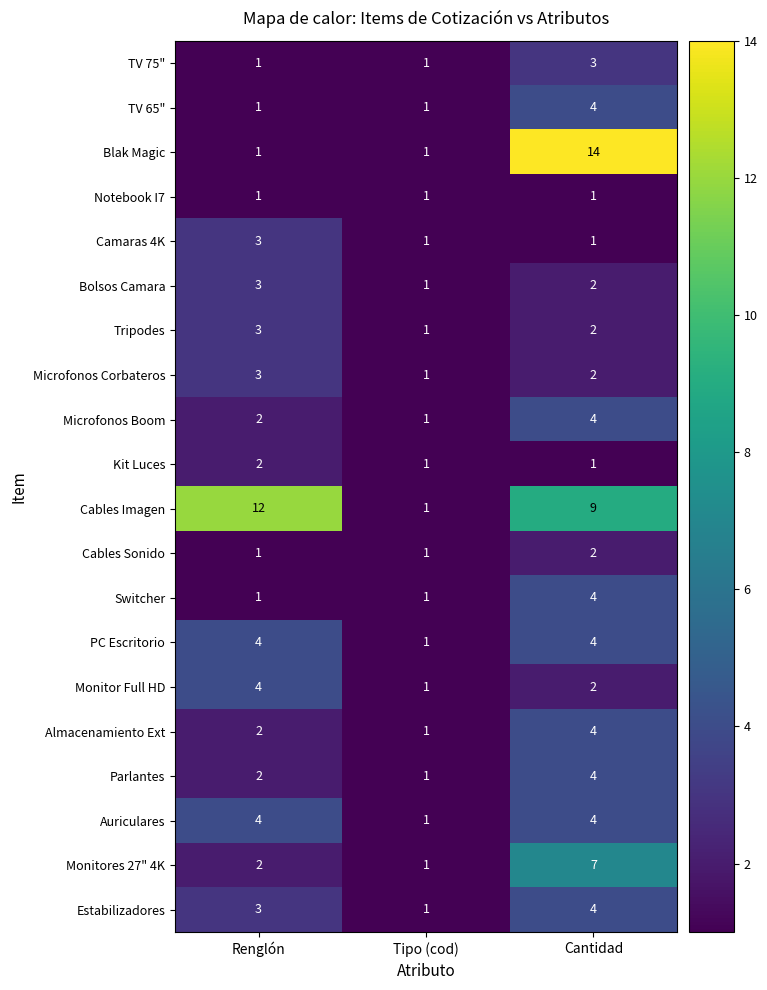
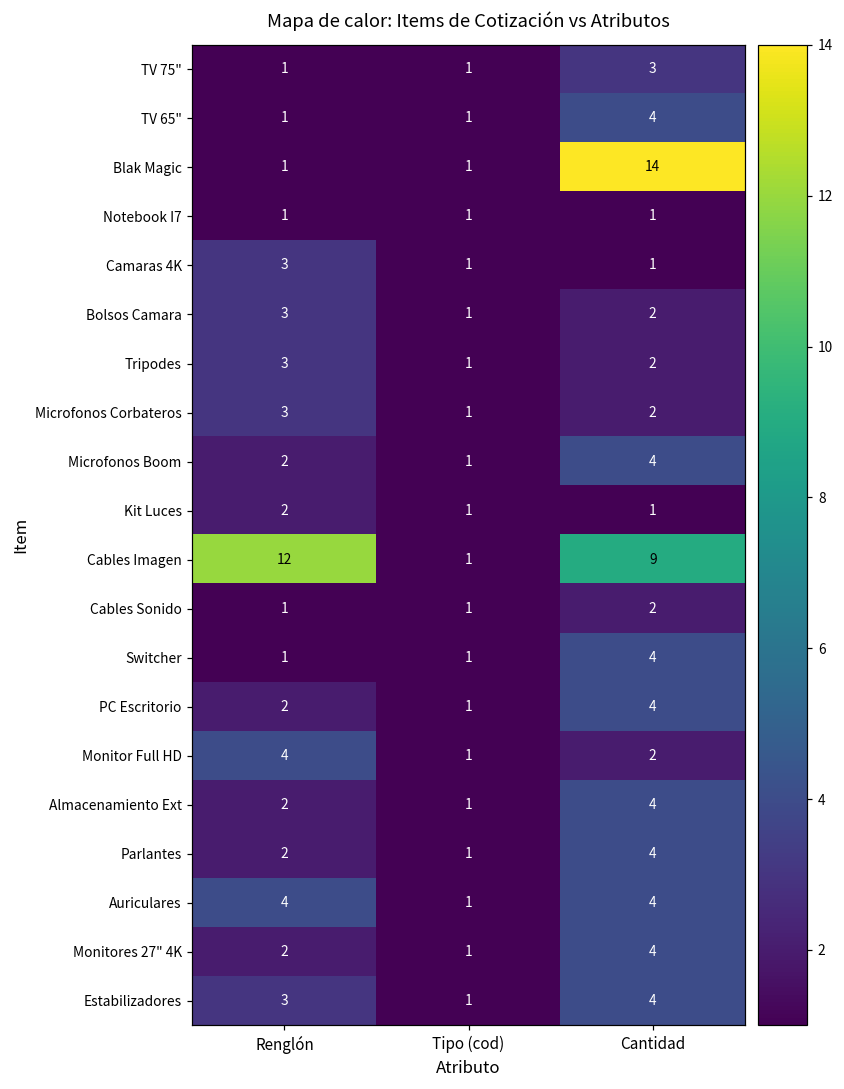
PC Escritorio, Renglón: 4 -> 2
Monitores 27" 4K, Cantidad: 7 -> 4
